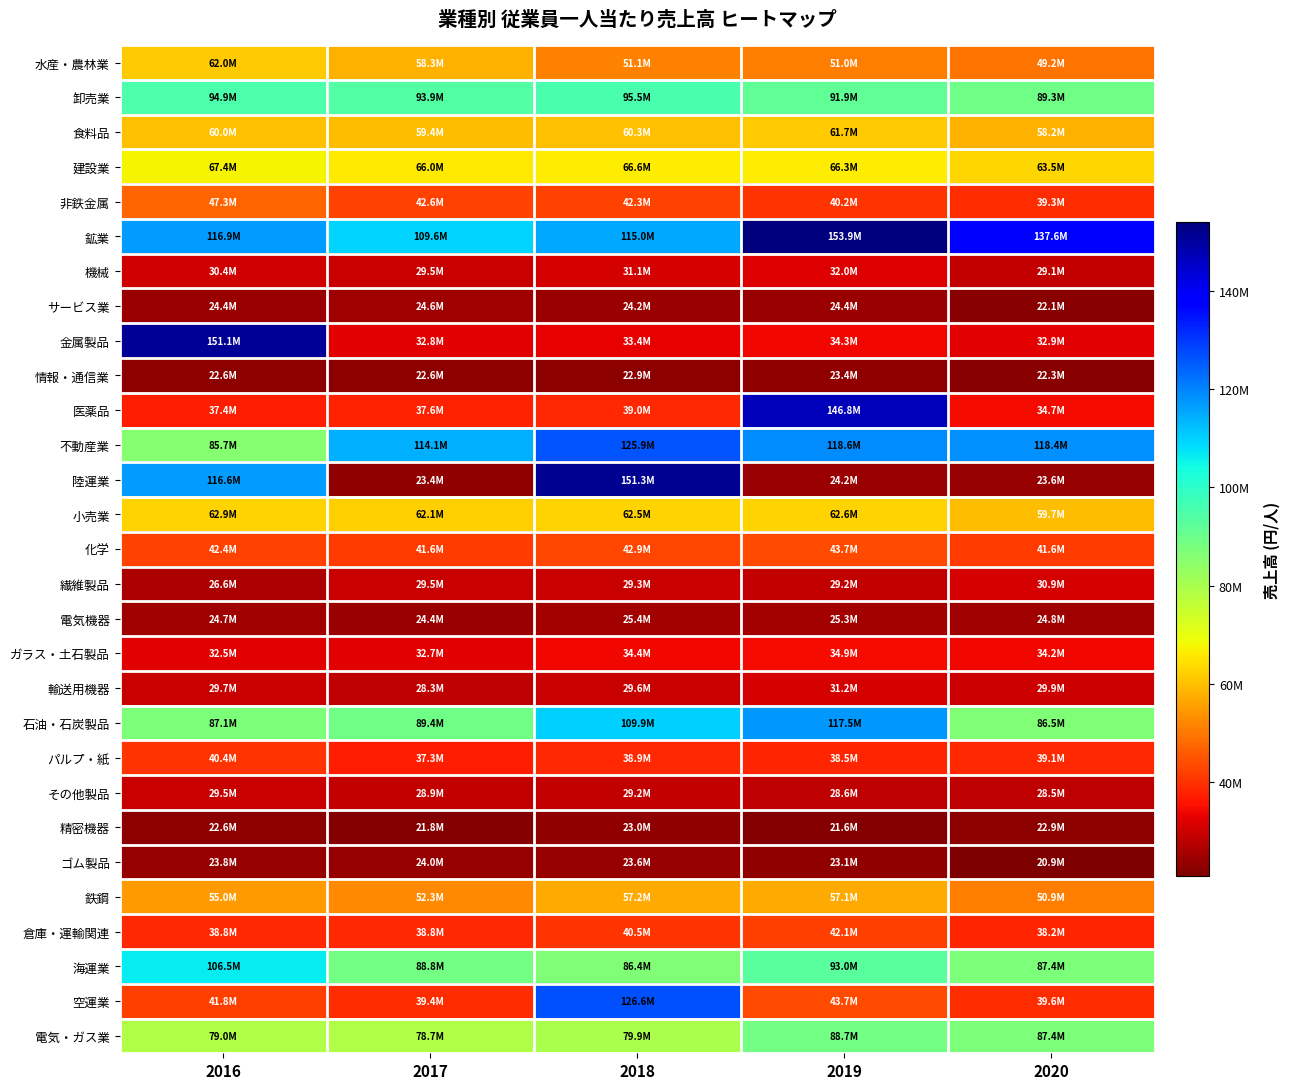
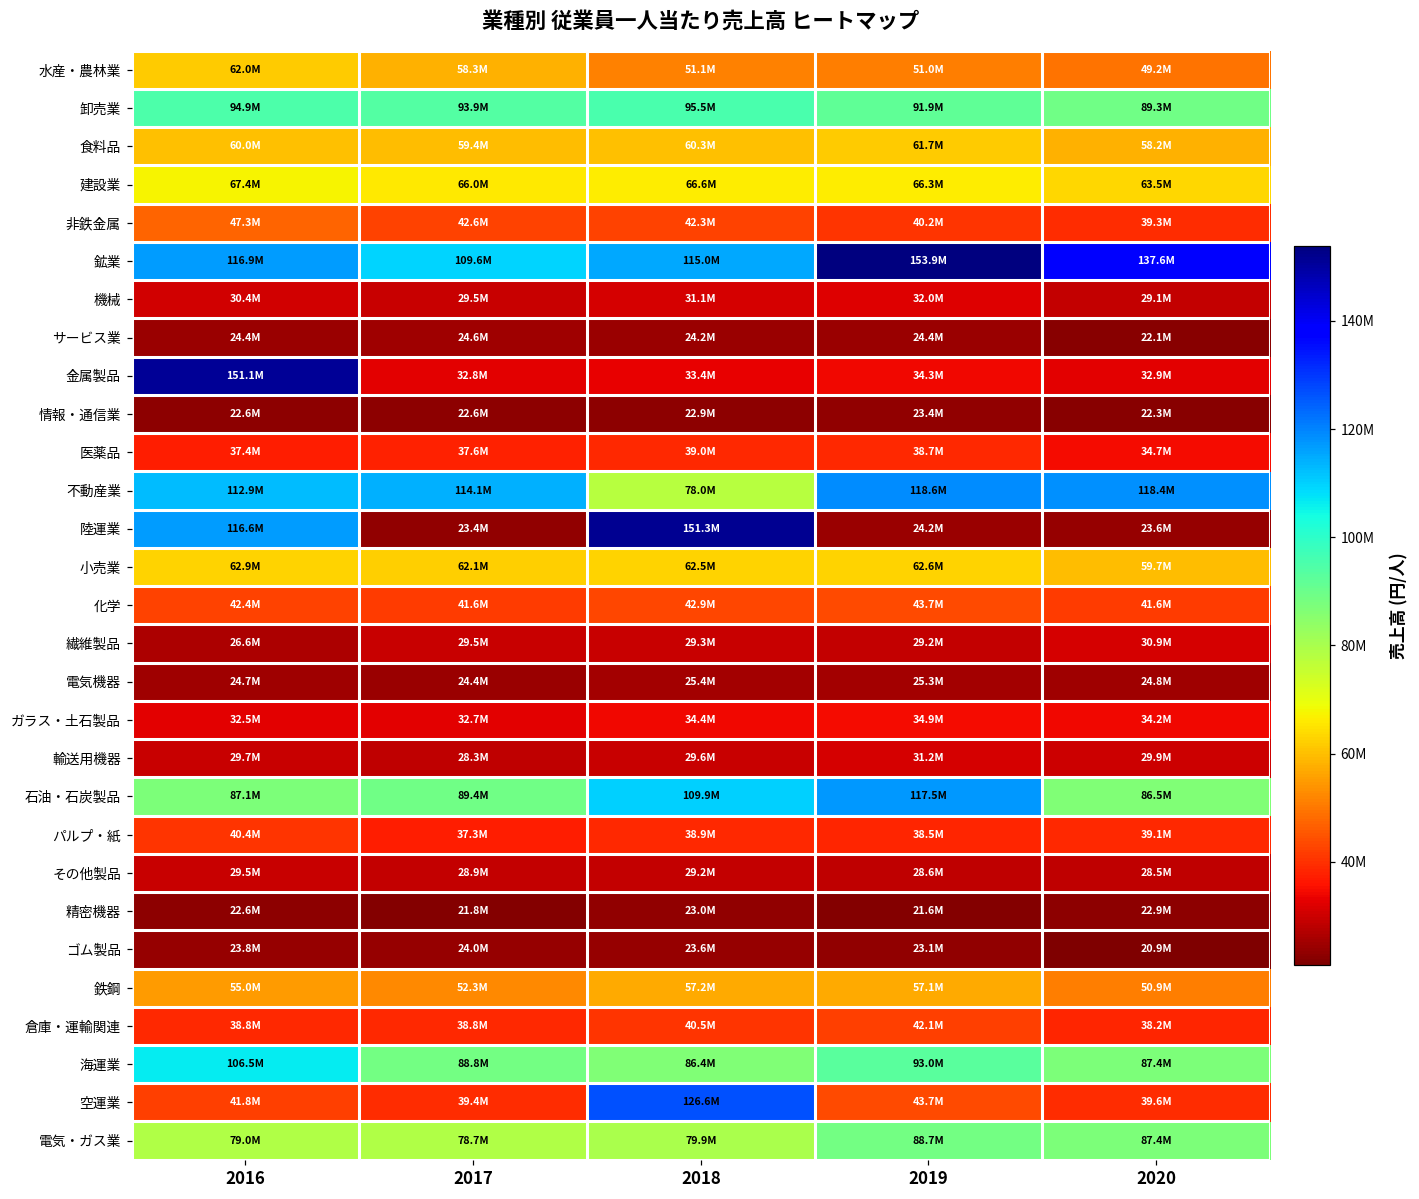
医薬品, 2019: 146.8M -> 38.7M
不動産業, 2016: 85.7M -> 112.9M
不動産業, 2018: 125.9M -> 78.0M
